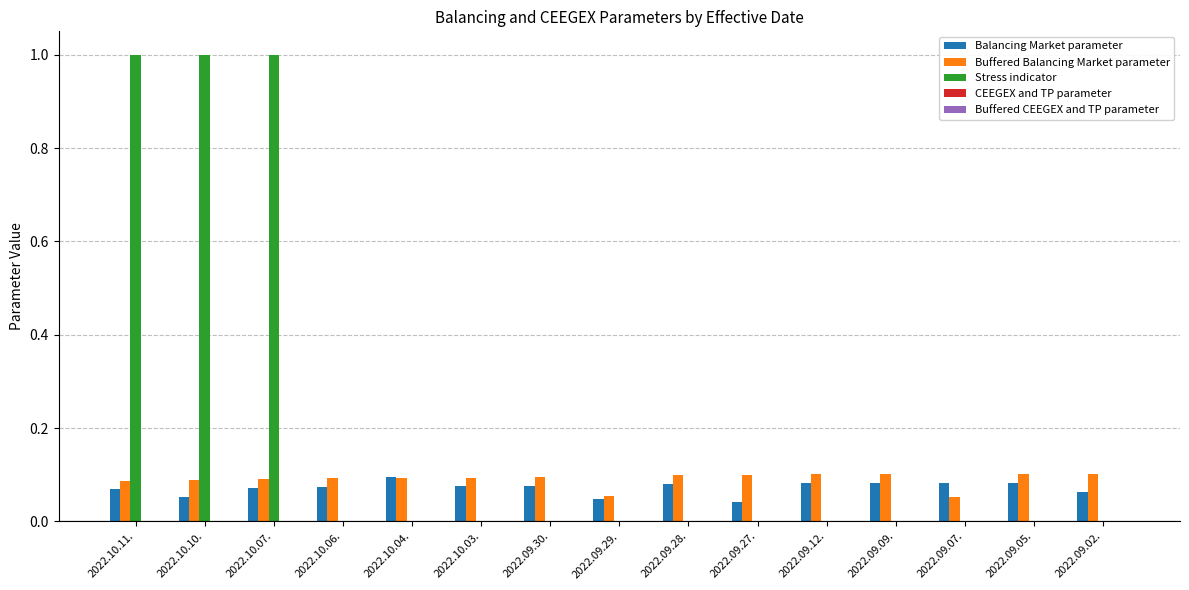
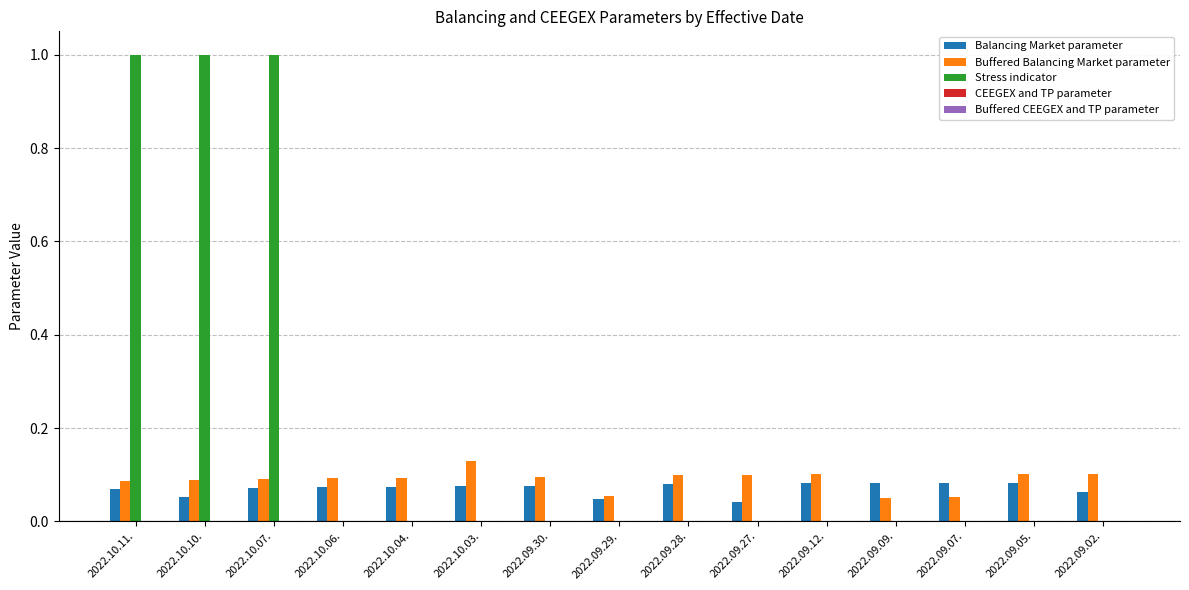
Balancing Market parameter, 2022.10.04.: 0.09 -> 0.07
Buffered Balancing Market parameter, 2022.10.03.: 0.09 -> 0.13
Buffered Balancing Market parameter, 2022.09.09.: 0.10 -> 0.05
